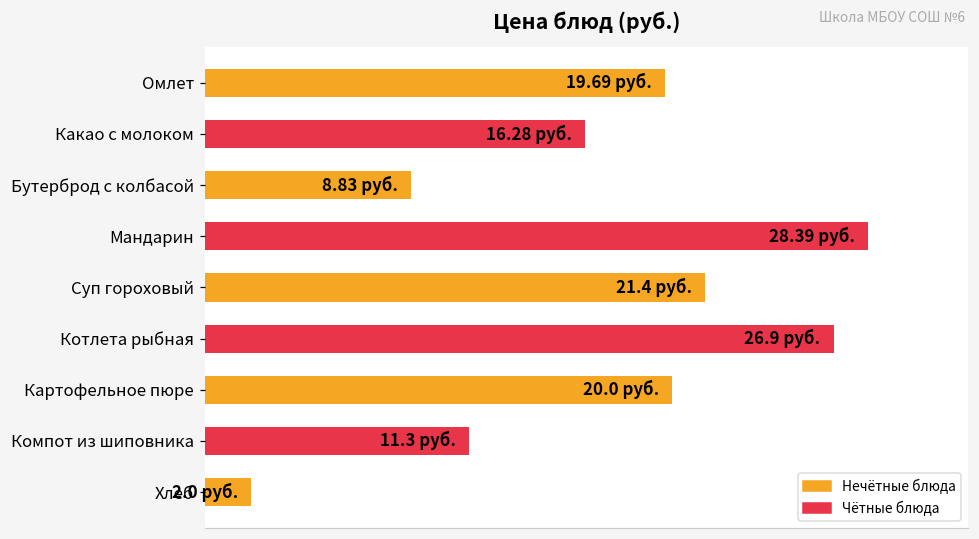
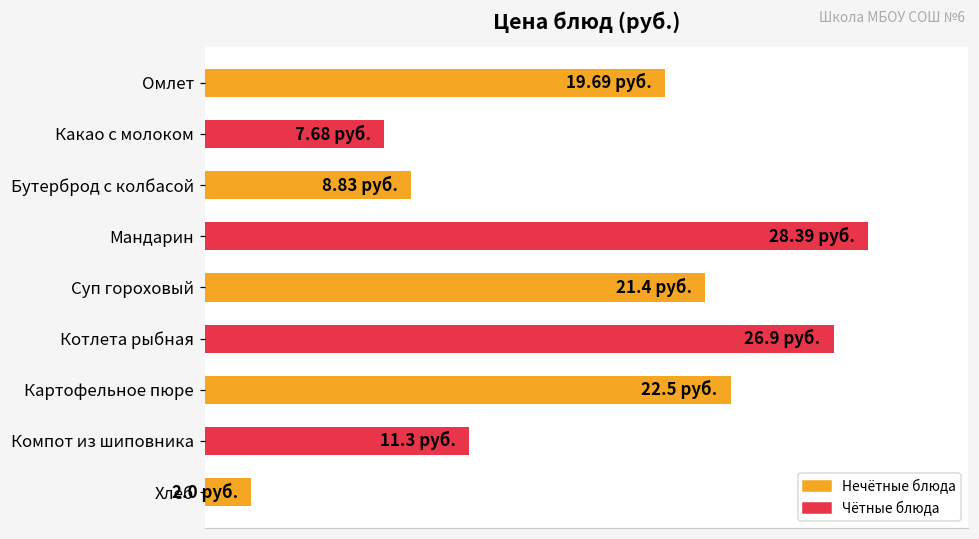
Какао с молоком: 16.28 -> 7.68
Картофельное пюре: 20.0 -> 22.5
